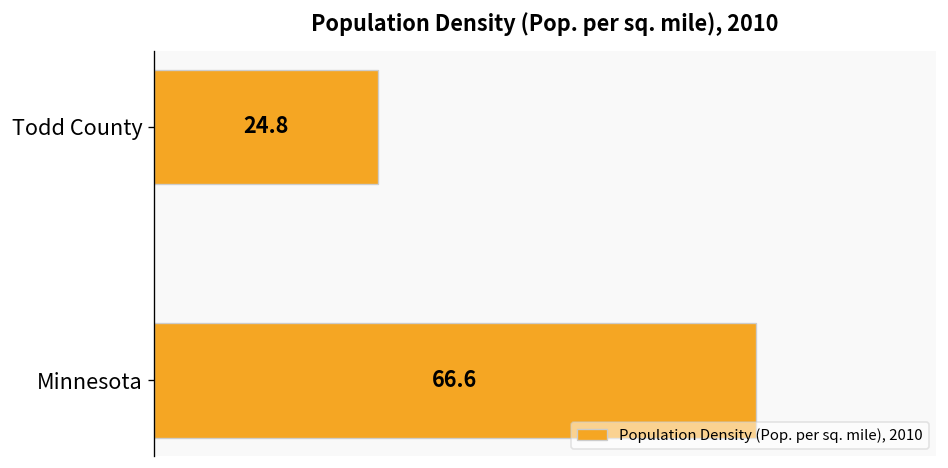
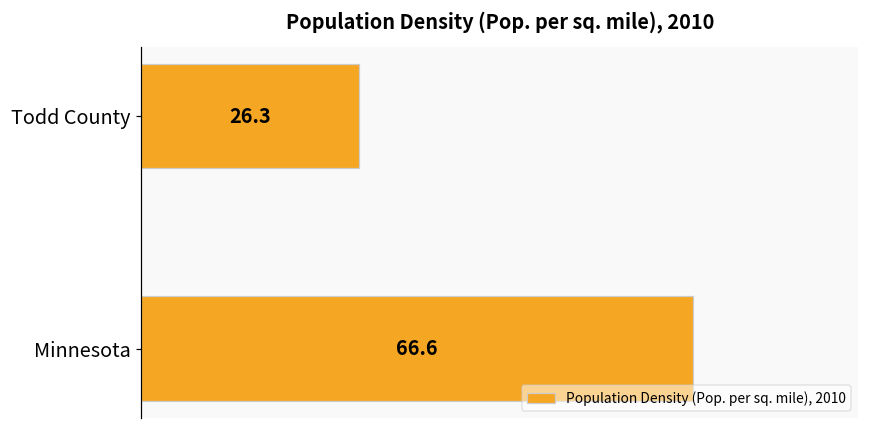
Todd County: 24.8 -> 26.3
